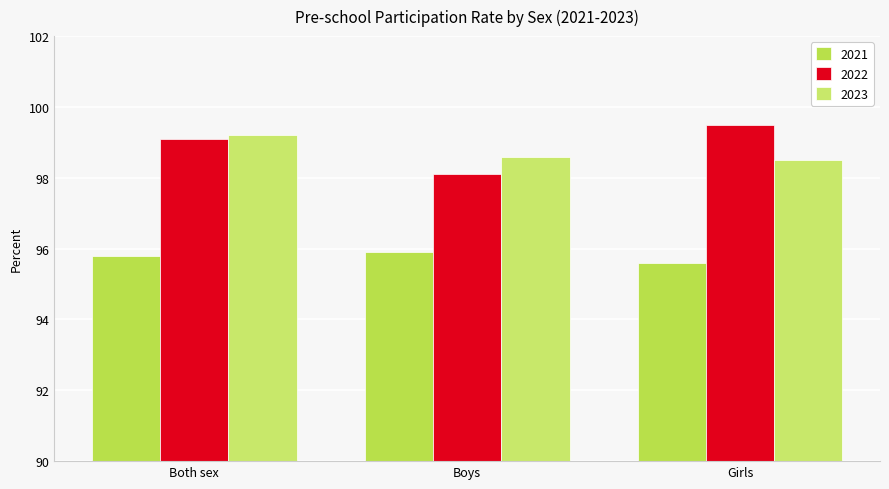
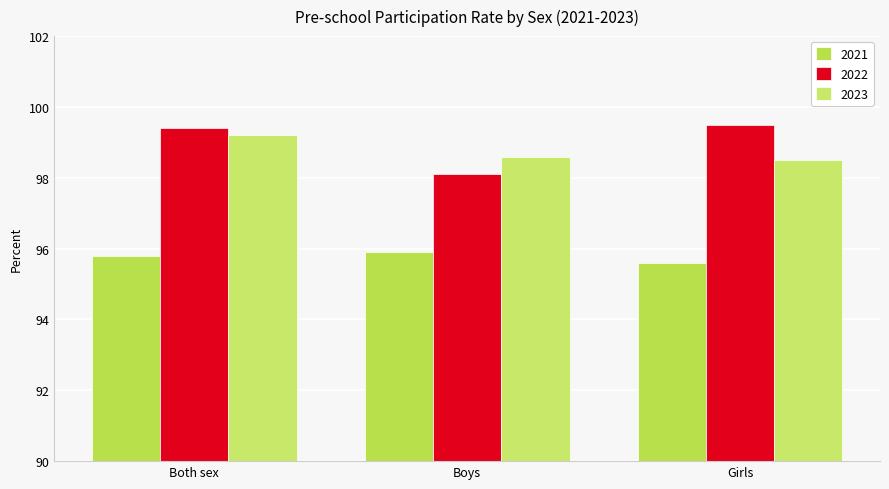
2022, Both sex: 99.1 -> 99.4
